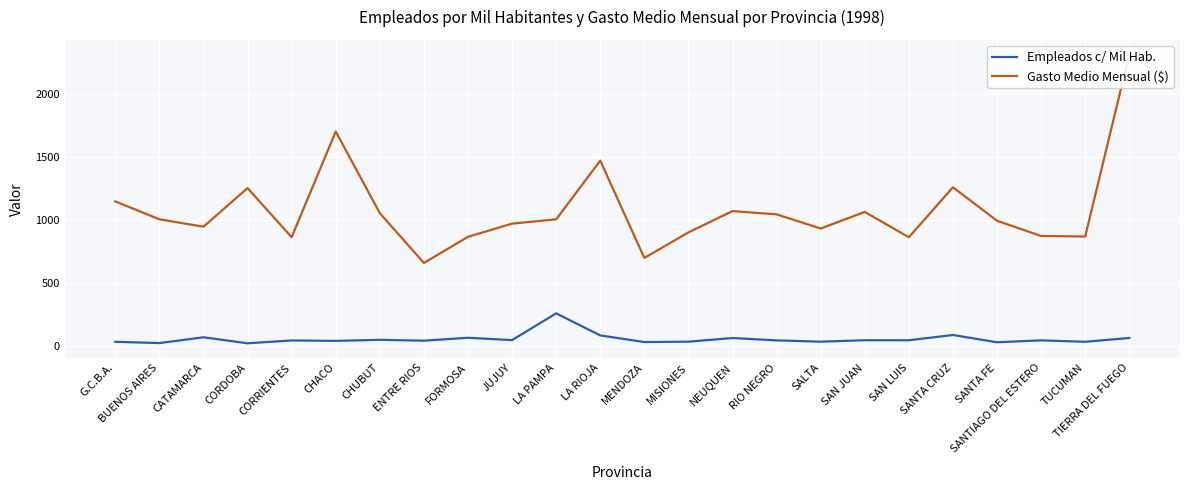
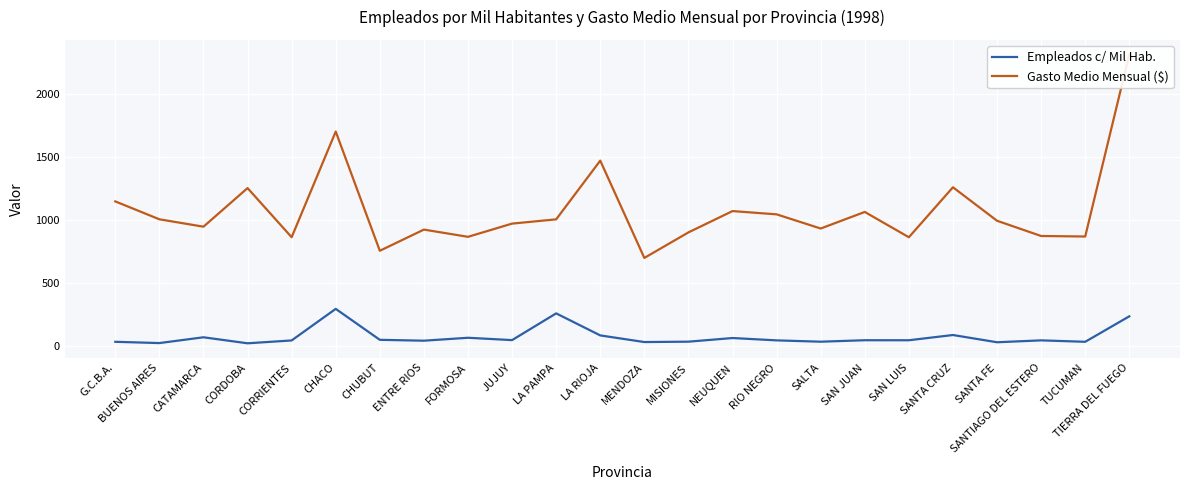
Empleados c/ Mil Hab., CHACO: 40 -> 300
Gasto Medio Mensual ($), CHUBUT: 1060 -> 760
Gasto Medio Mensual ($), ENTRE RIOS: 660 -> 930
Empleados c/ Mil Hab., TIERRA DEL FUEGO: 70 -> 240
